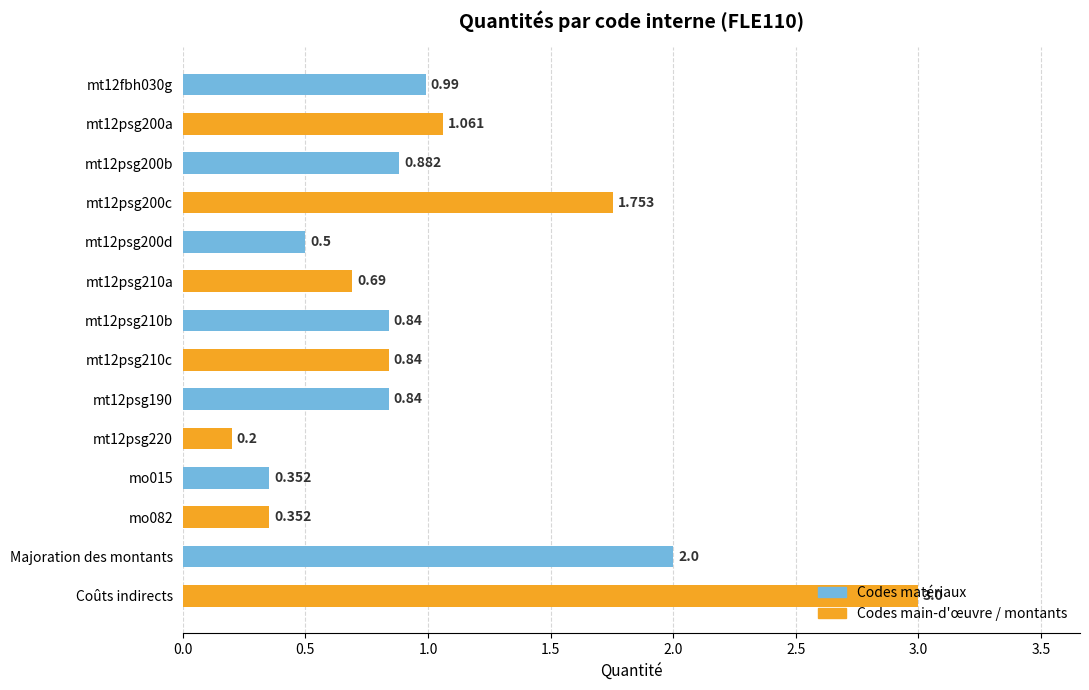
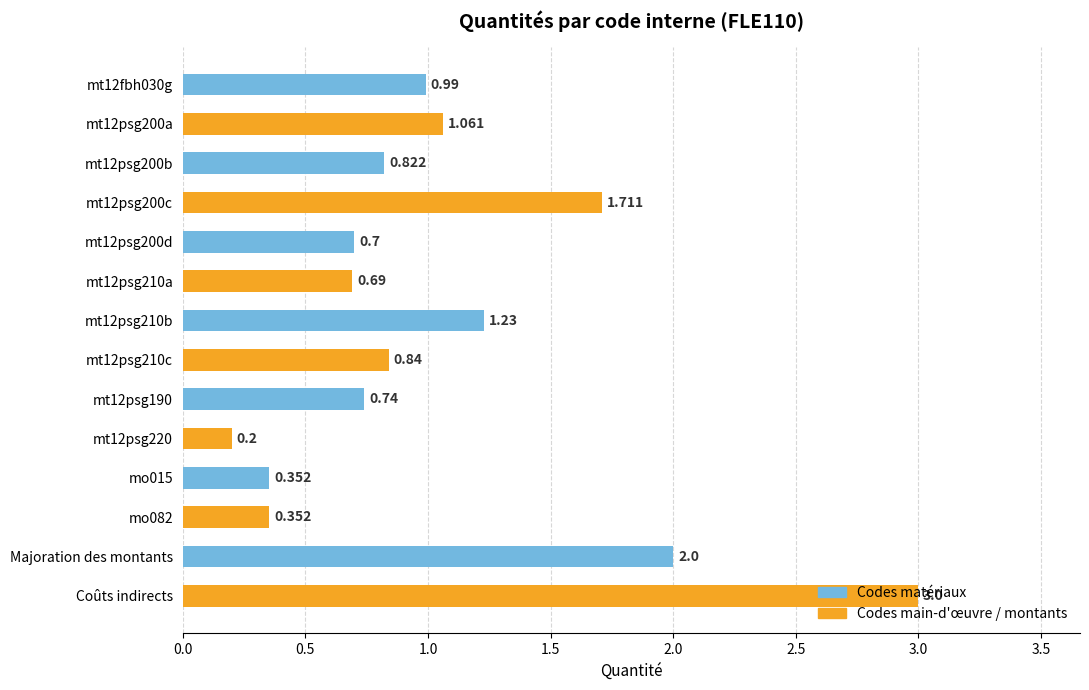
mt12psg200b: 0.882 -> 0.822
mt12psg200c: 1.753 -> 1.711
mt12psg200d: 0.5 -> 0.7
mt12psg210b: 0.84 -> 1.23
mt12psg190: 0.84 -> 0.74
